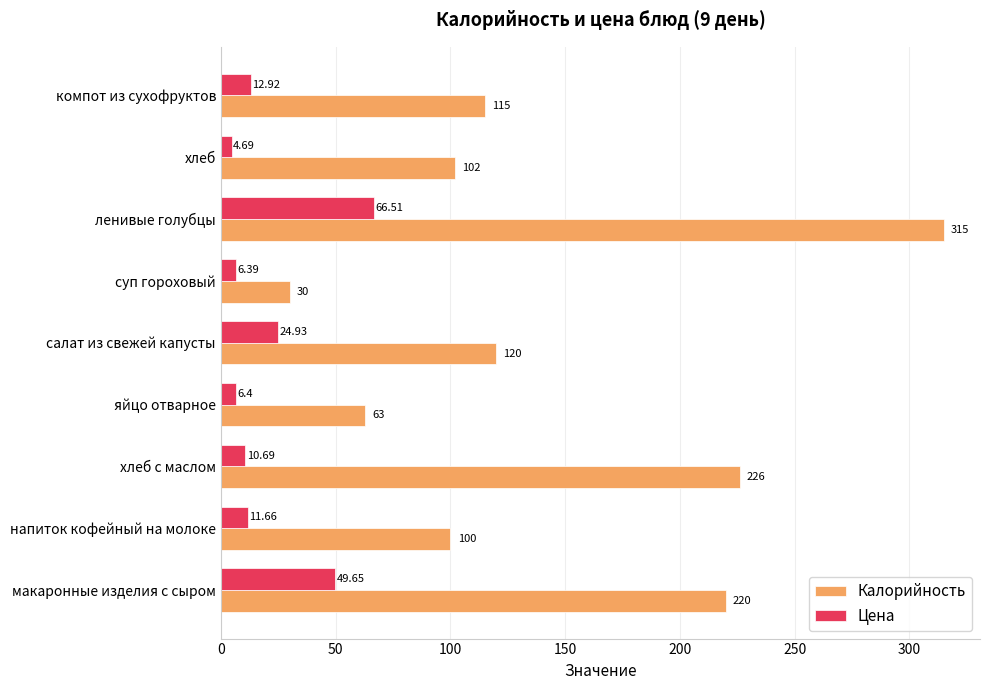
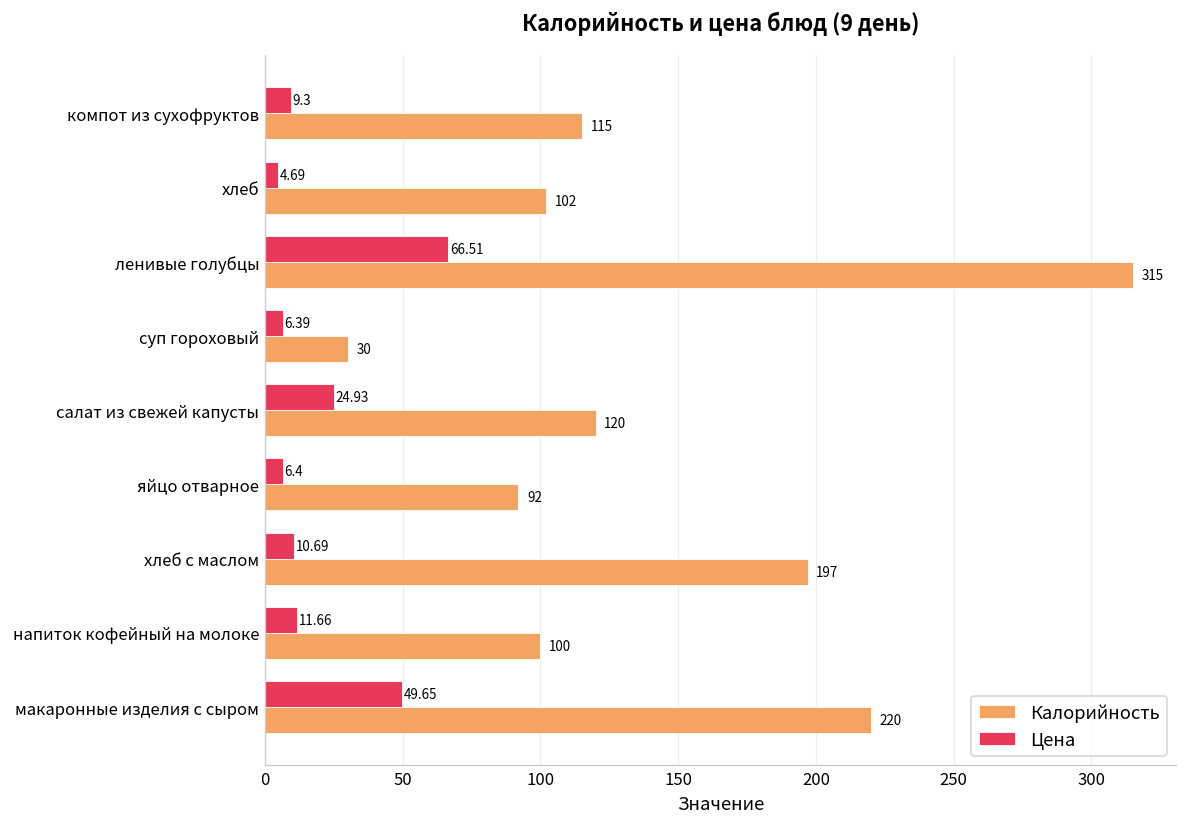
Цена, компот из сухофруктов: 12.92 -> 9.3
Калорийность, яйцо отварное: 63 -> 92
Калорийность, хлеб с маслом: 226 -> 197
